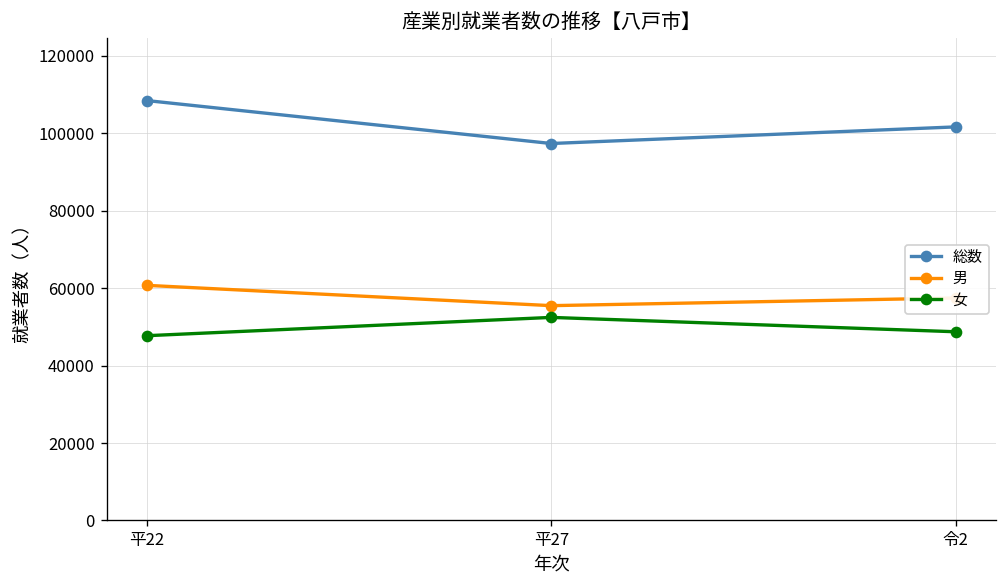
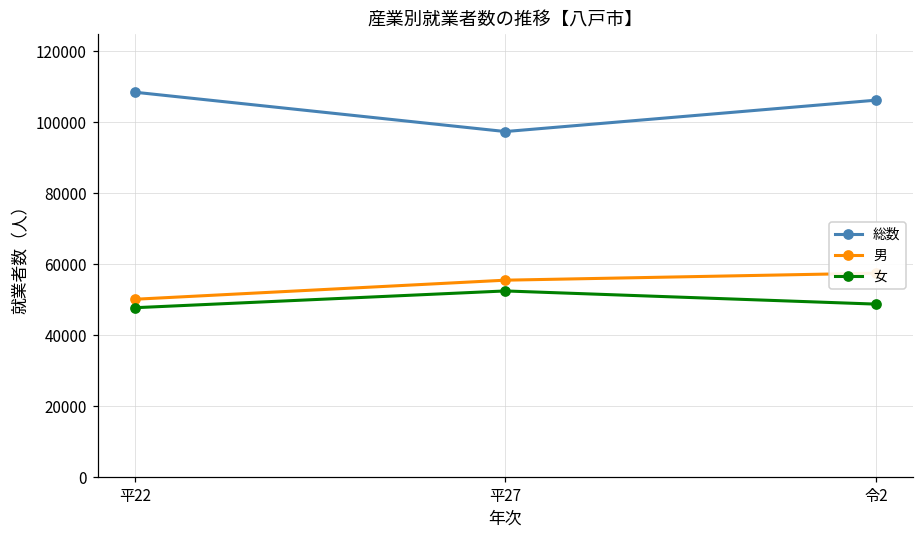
男, 平22: 61000 -> 50000
総数, 令2: 102000 -> 106000
